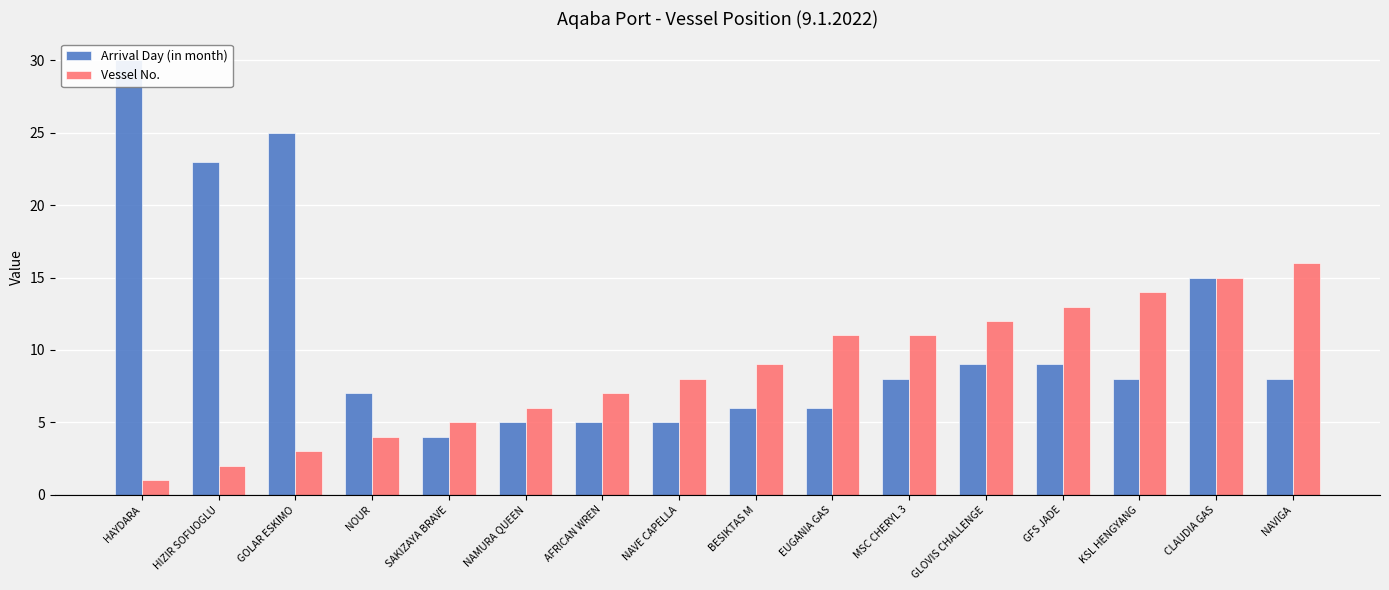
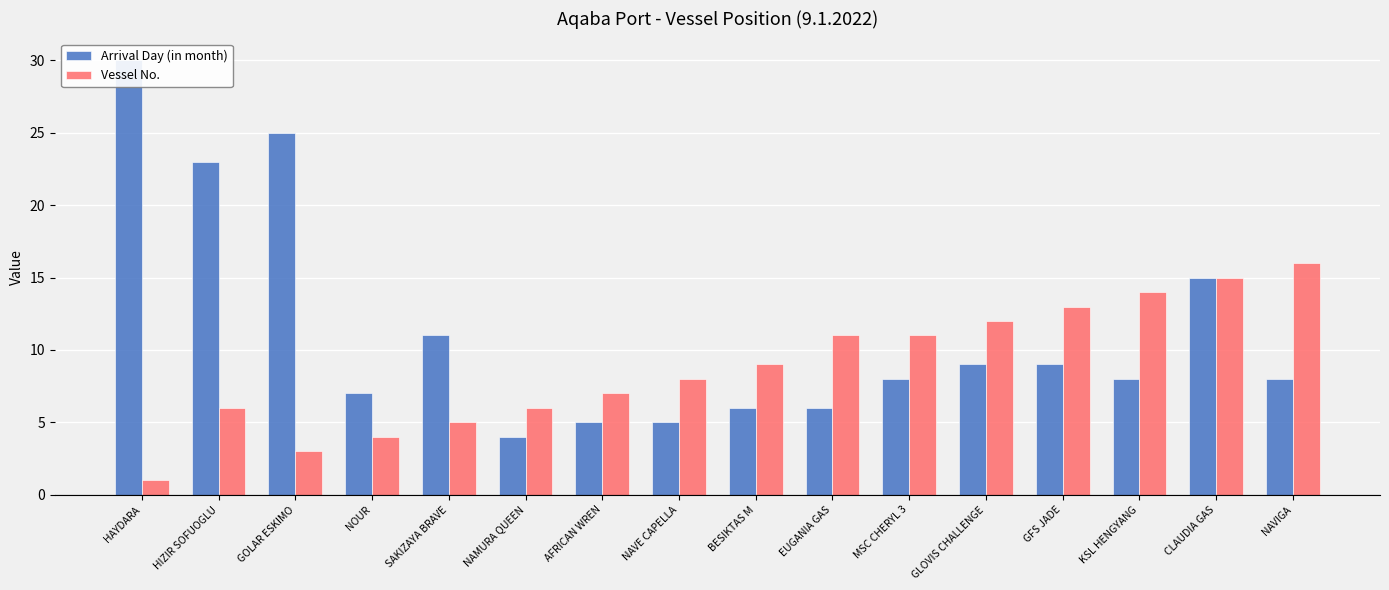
Vessel No., HIZIR SOFUOGLU: 2 -> 6
Arrival Day (in month), SAKIZAYA BRAVE: 4 -> 11
Arrival Day (in month), NAMURA QUEEN: 5 -> 4
